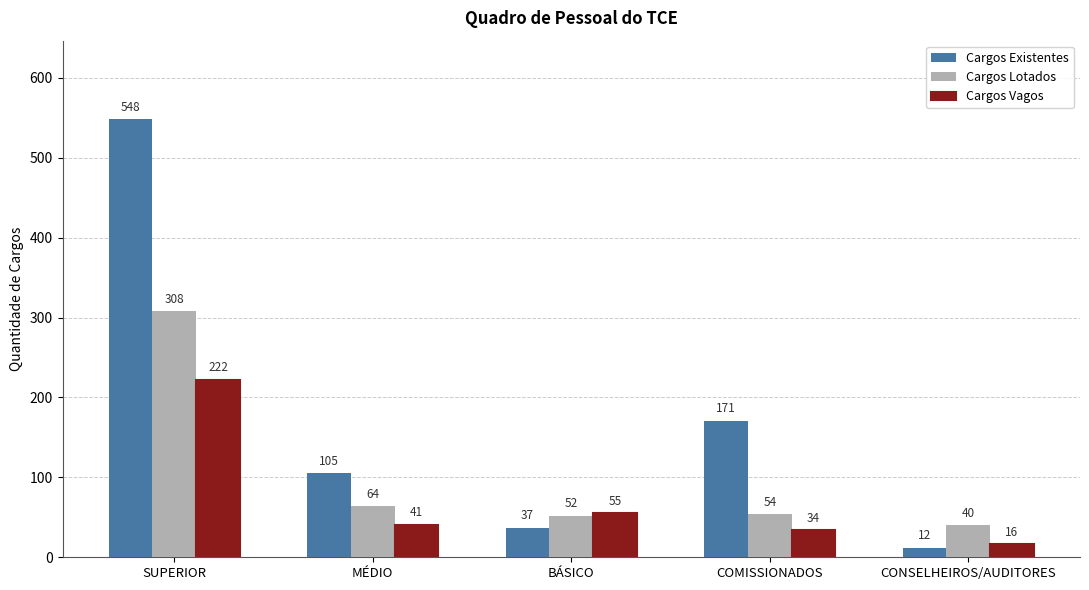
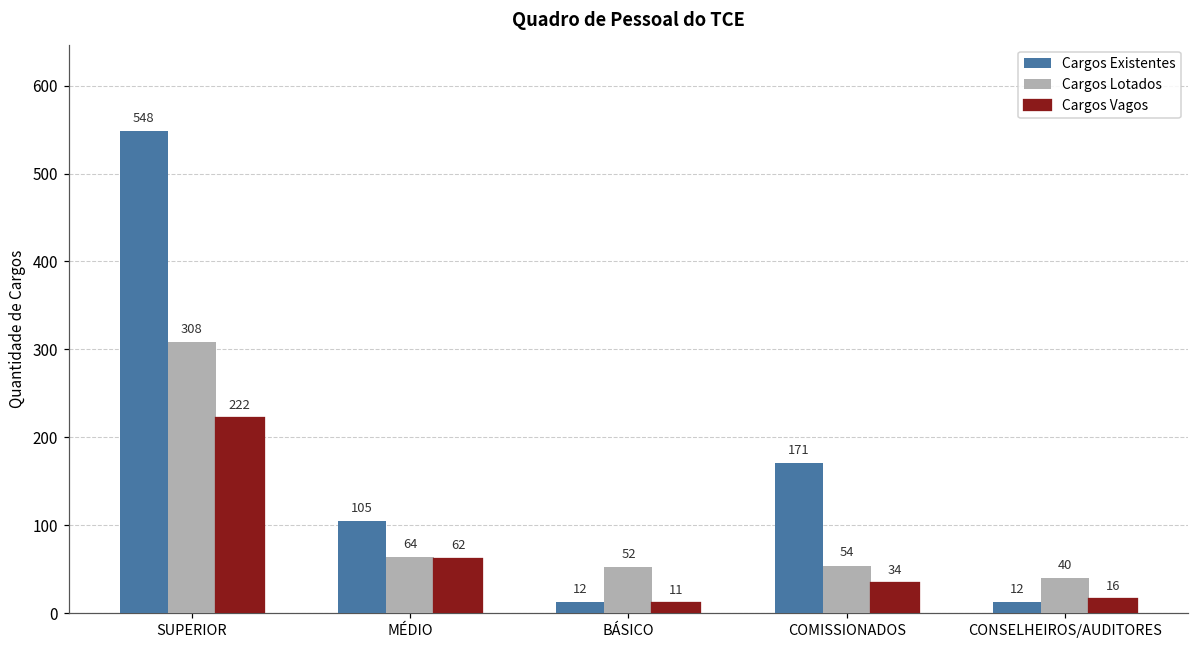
Cargos Vagos, MÉDIO: 41 -> 62
Cargos Existentes, BÁSICO: 37 -> 12
Cargos Vagos, BÁSICO: 55 -> 11
